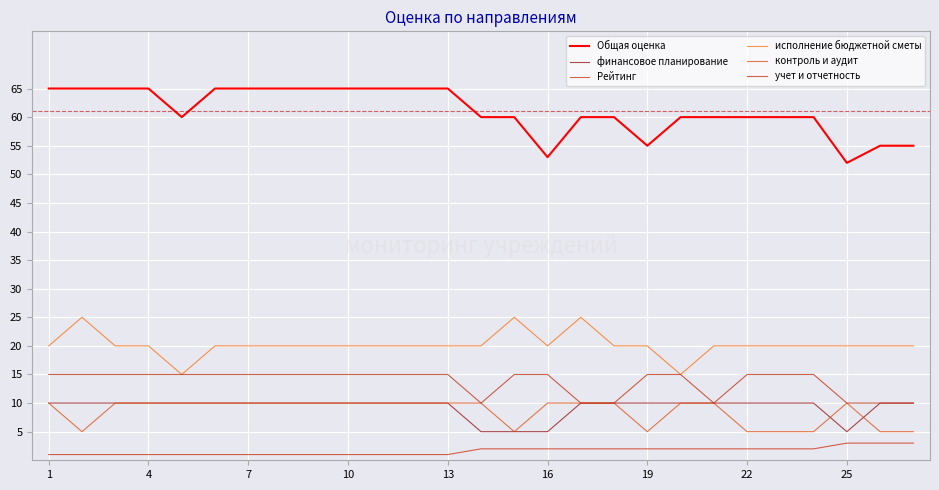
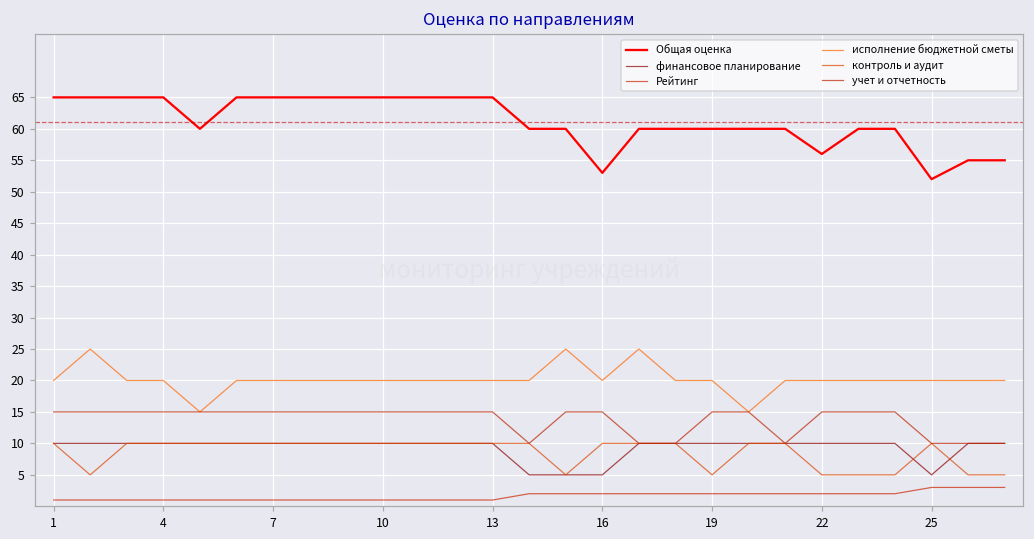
Общая оценка, 19: 55 -> 60
Общая оценка, 22: 60 -> 56
